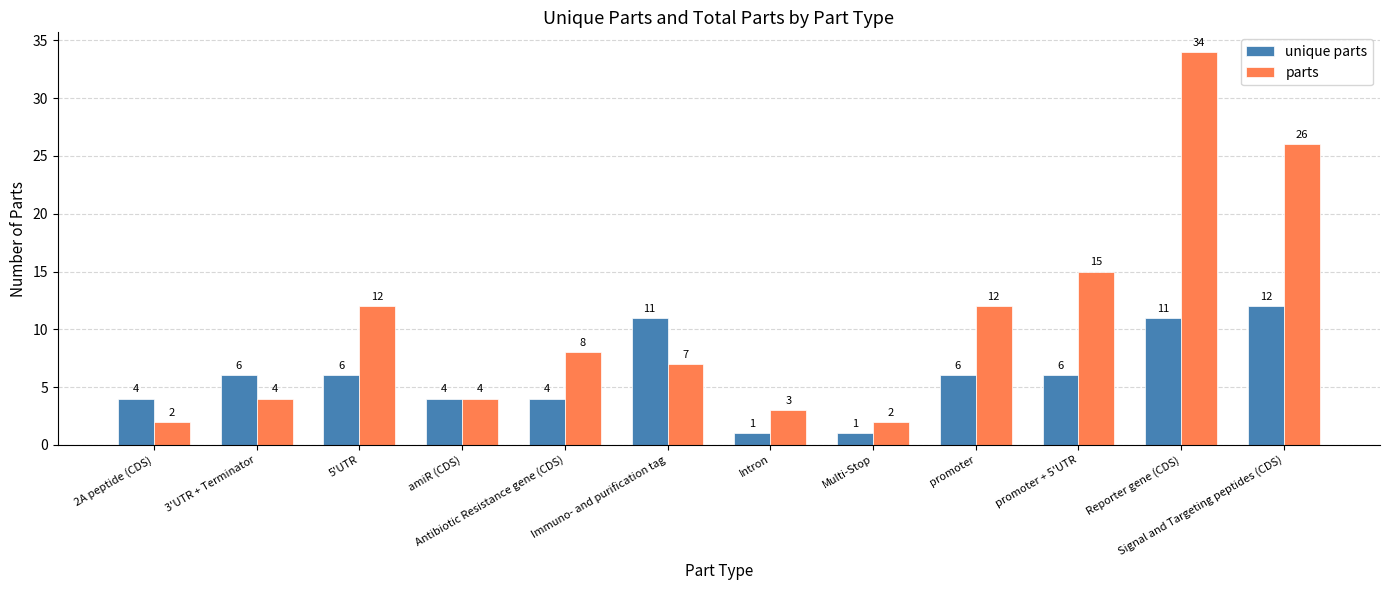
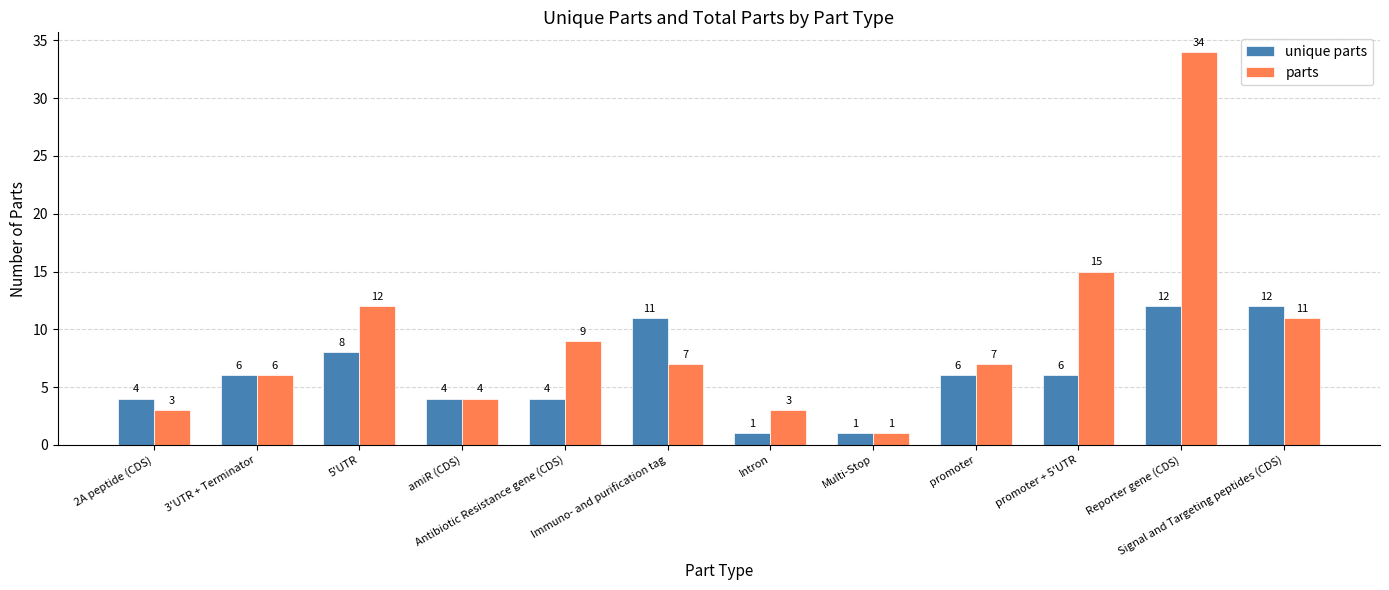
parts, 2A peptide (CDS): 2 -> 3
parts, 3'UTR + Terminator: 4 -> 6
unique parts, 5'UTR: 6 -> 8
parts, Antibiotic Resistance gene (CDS): 8 -> 9
parts, Multi-Stop: 2 -> 1
parts, promoter: 12 -> 7
unique parts, Reporter gene (CDS): 11 -> 12
parts, Signal and Targeting peptides (CDS): 26 -> 11
